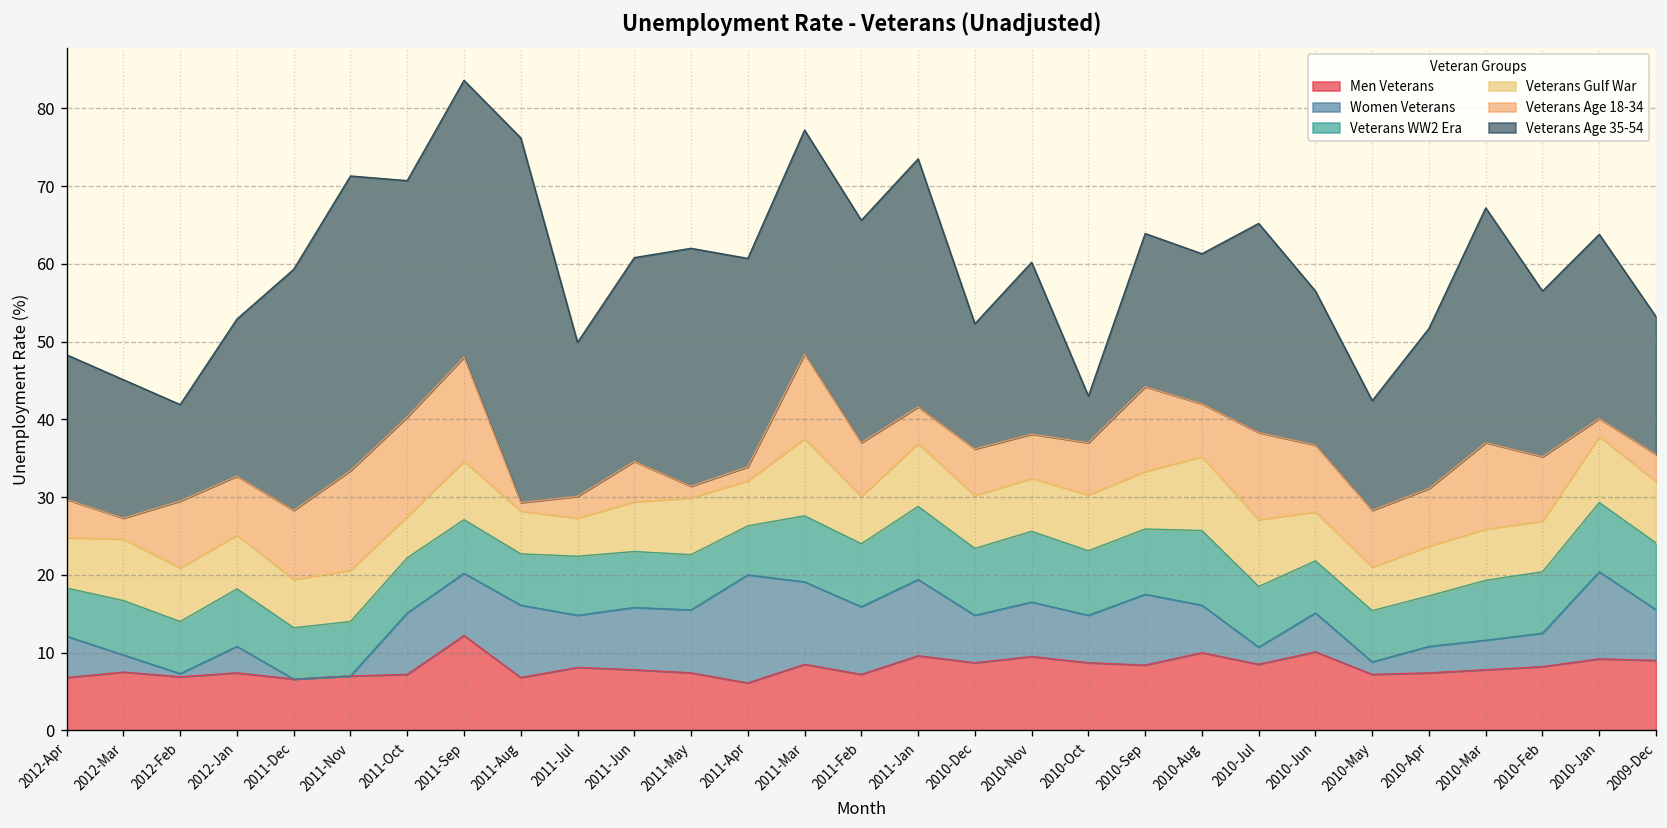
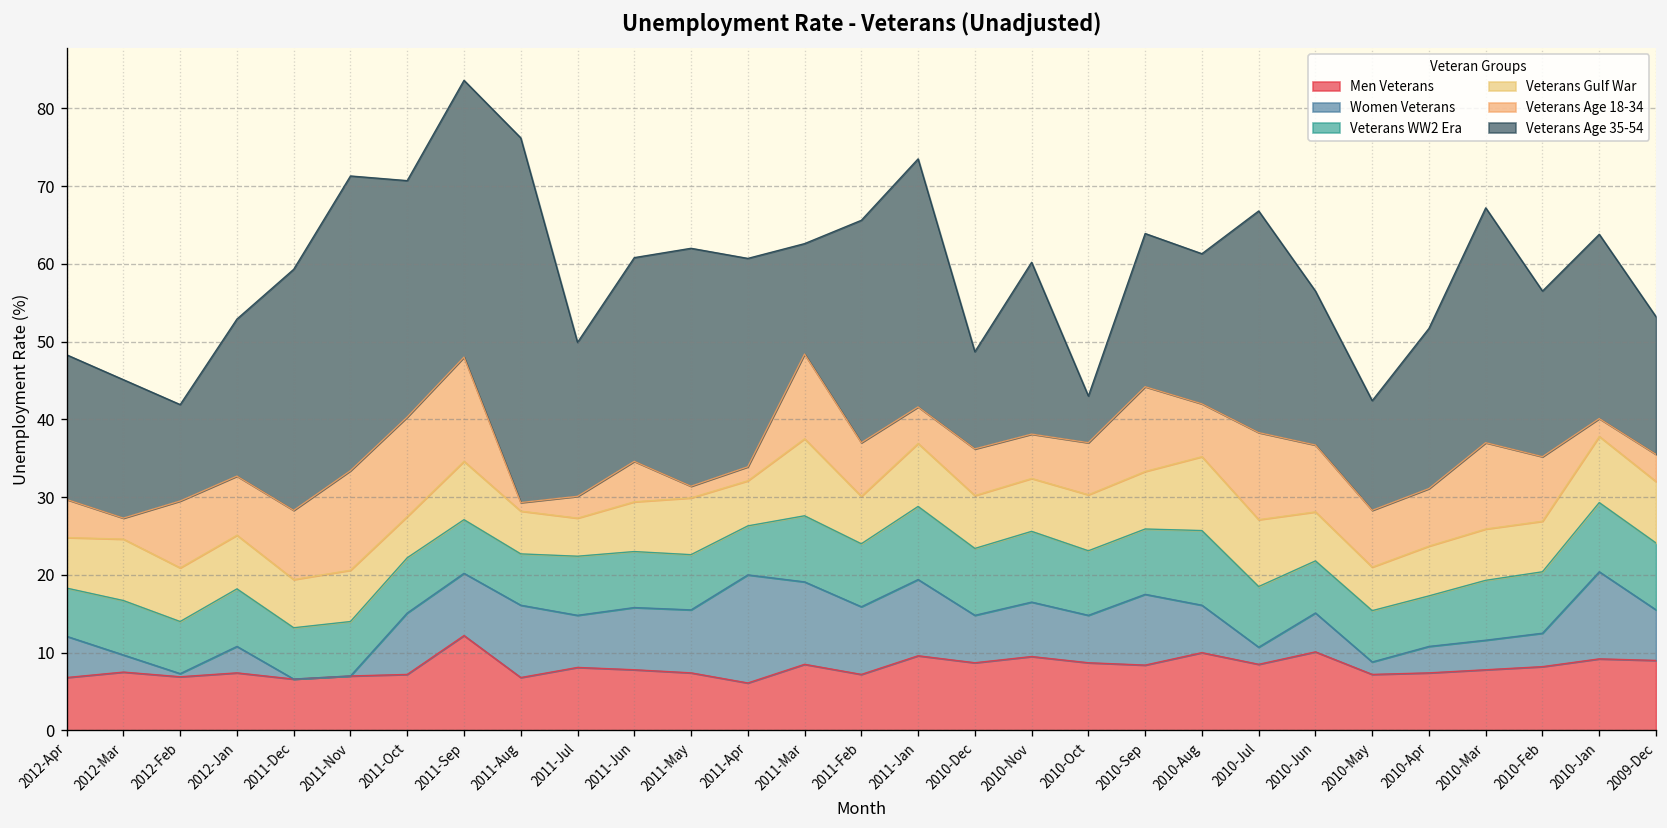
Veterans Age 35-54, 2011-Mar: 29 -> 14
Veterans Age 35-54, 2010-Dec: 16 -> 13
Veterans Age 35-54, 2010-Jul: 27 -> 29
